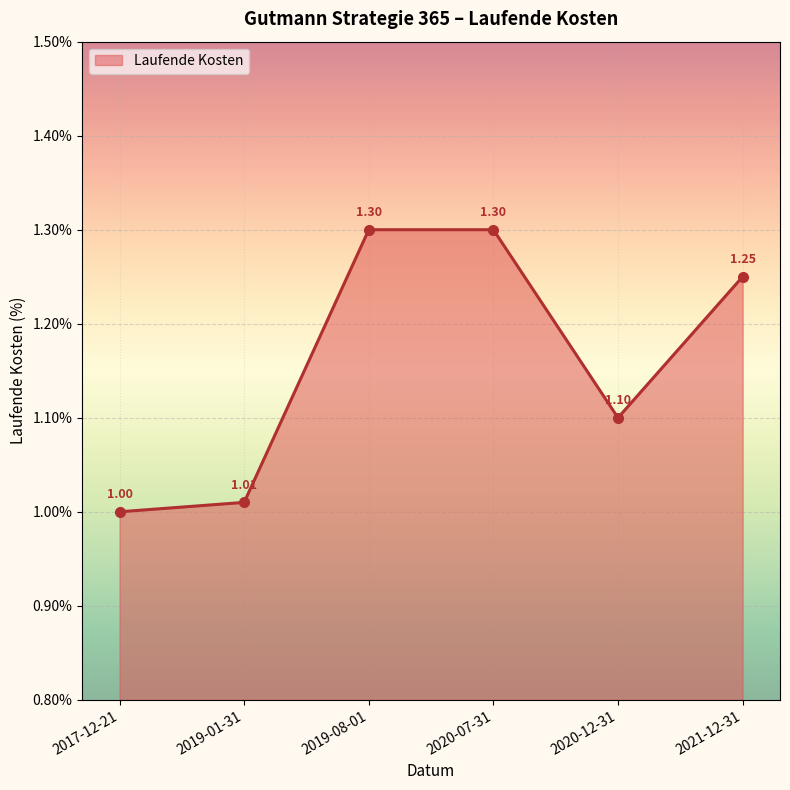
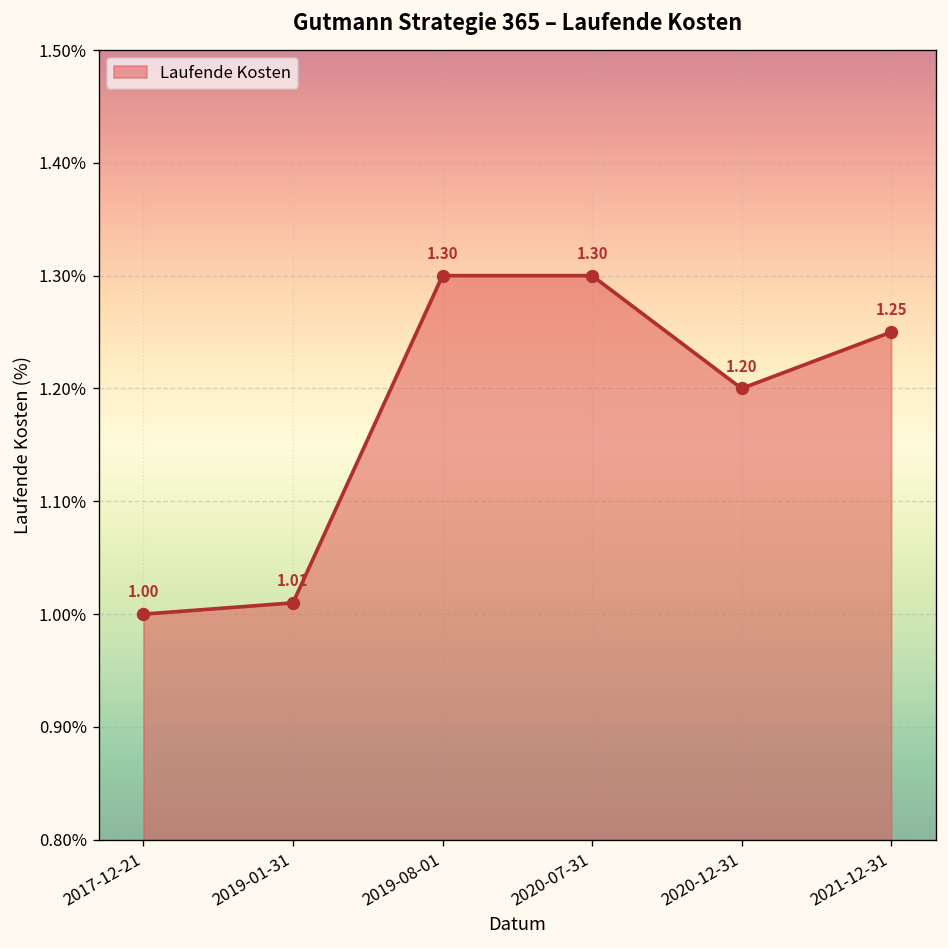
2020-12-31: 1.10 -> 1.20
